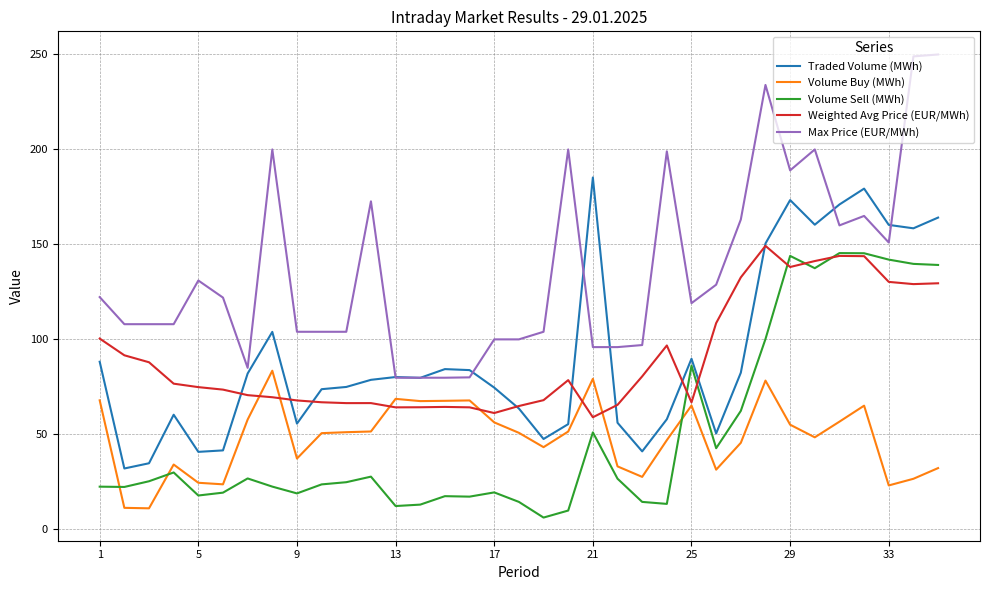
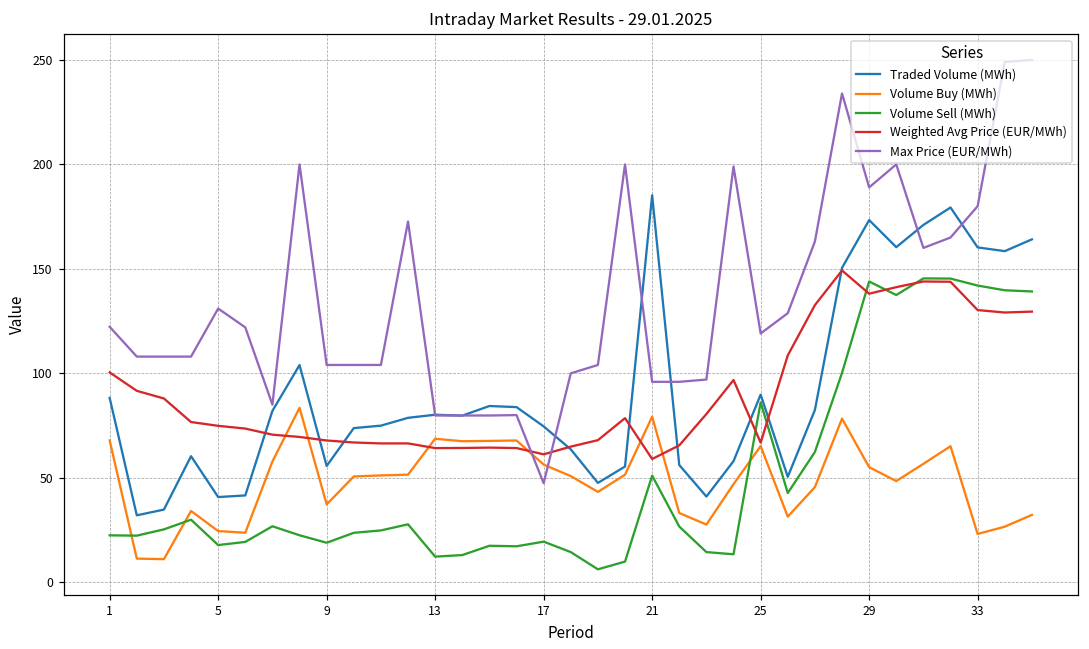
Max Price (EUR/MWh), 17: 100 -> 47
Max Price (EUR/MWh), 33: 151 -> 180
